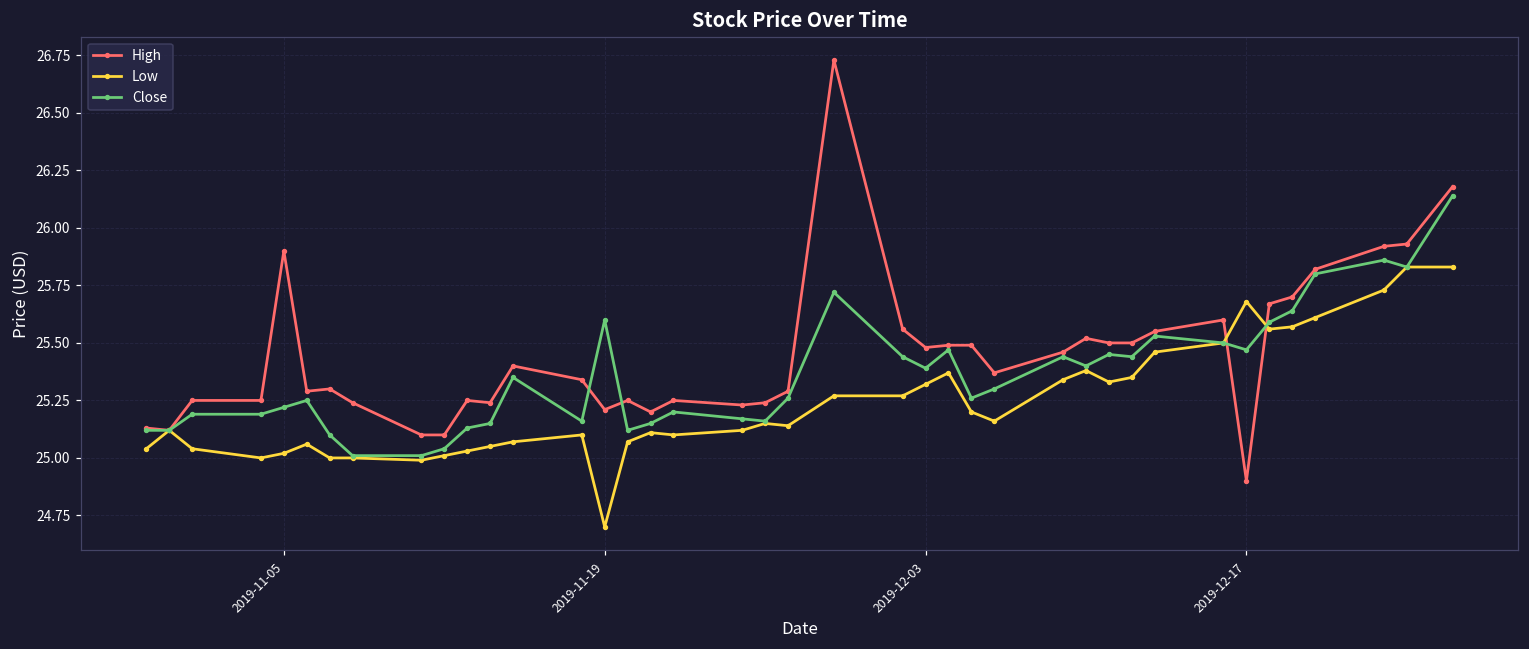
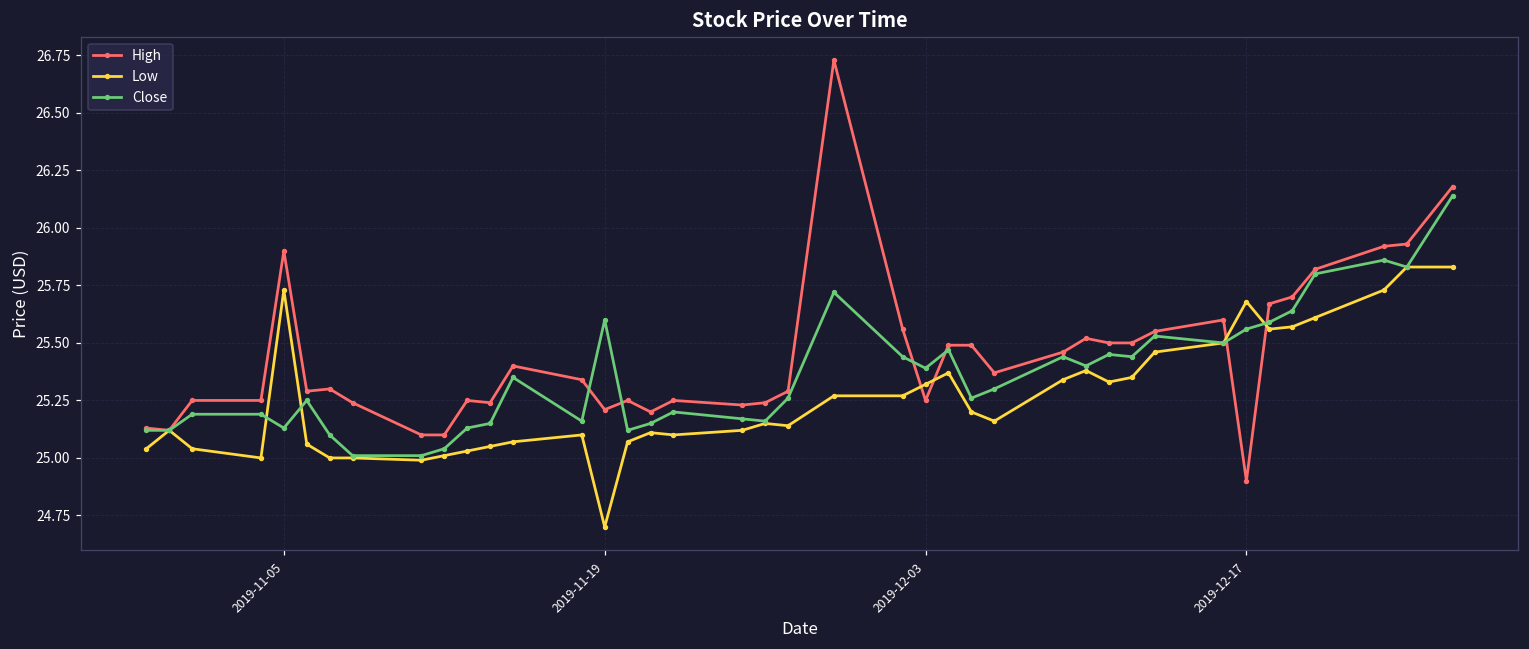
Low, 2019-11-05: 25.02 -> 25.73
Close, 2019-11-05: 25.22 -> 25.13
High, 2019-12-03: 25.48 -> 25.25
Close, 2019-12-17: 25.47 -> 25.56
